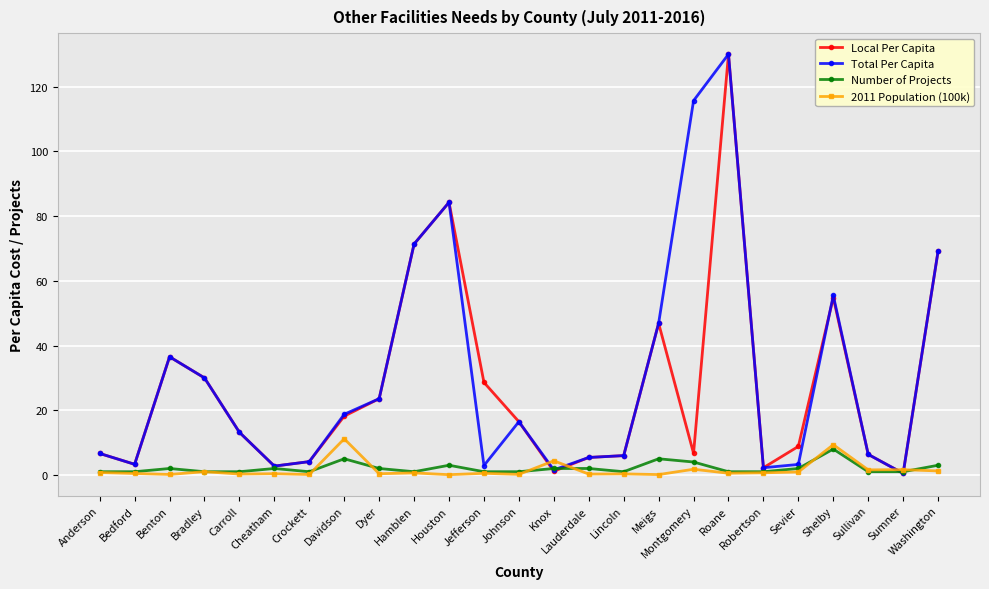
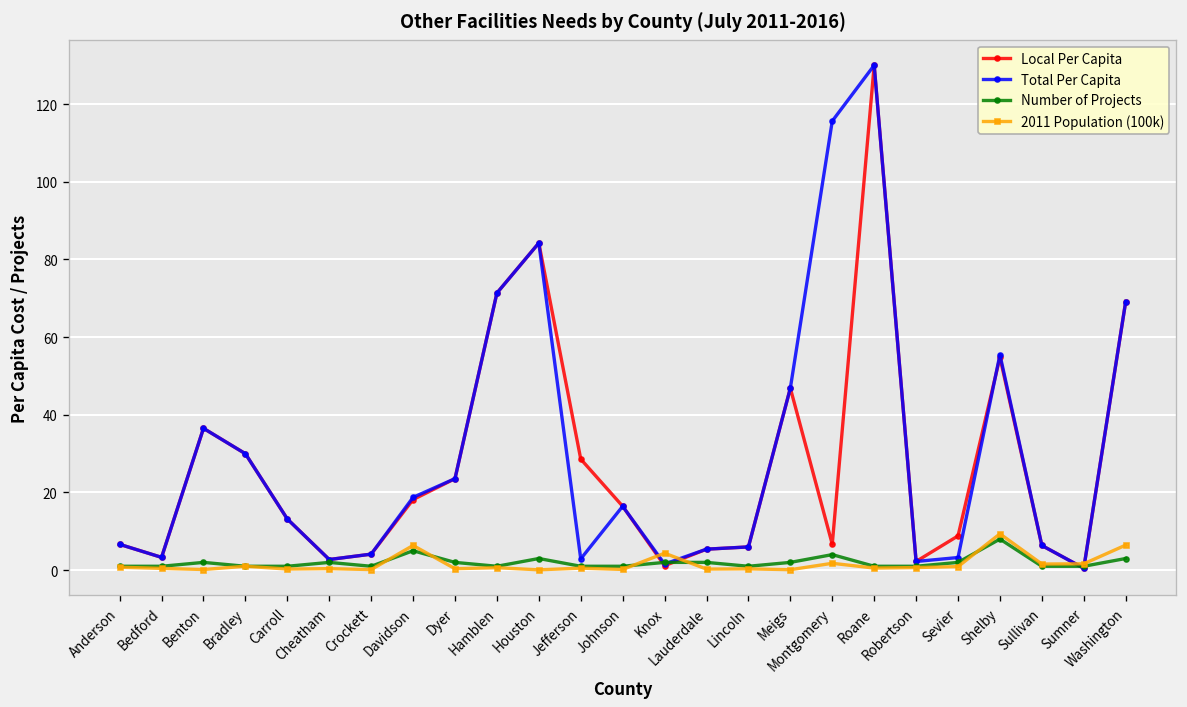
2011 Population (100k), Davidson: 11 -> 6
Number of Projects, Meigs: 5 -> 2
2011 Population (100k), Washington: 1 -> 6
